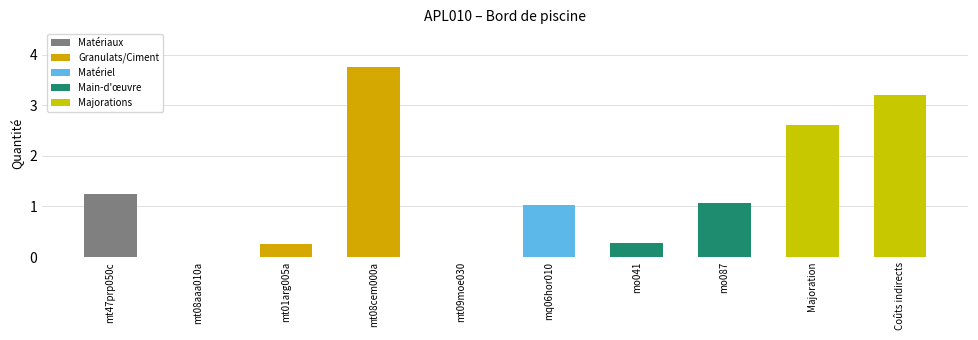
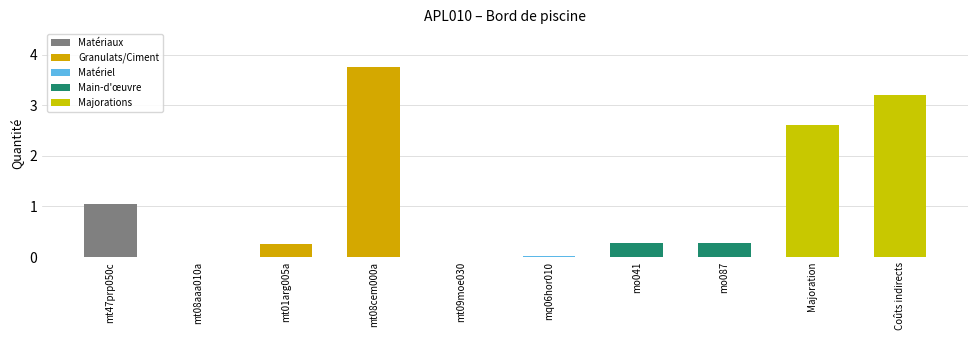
mt47prp050c: 1.3 -> 1.1
mq06hor010: 1.0 -> 0.0
mo087: 1.1 -> 0.3
